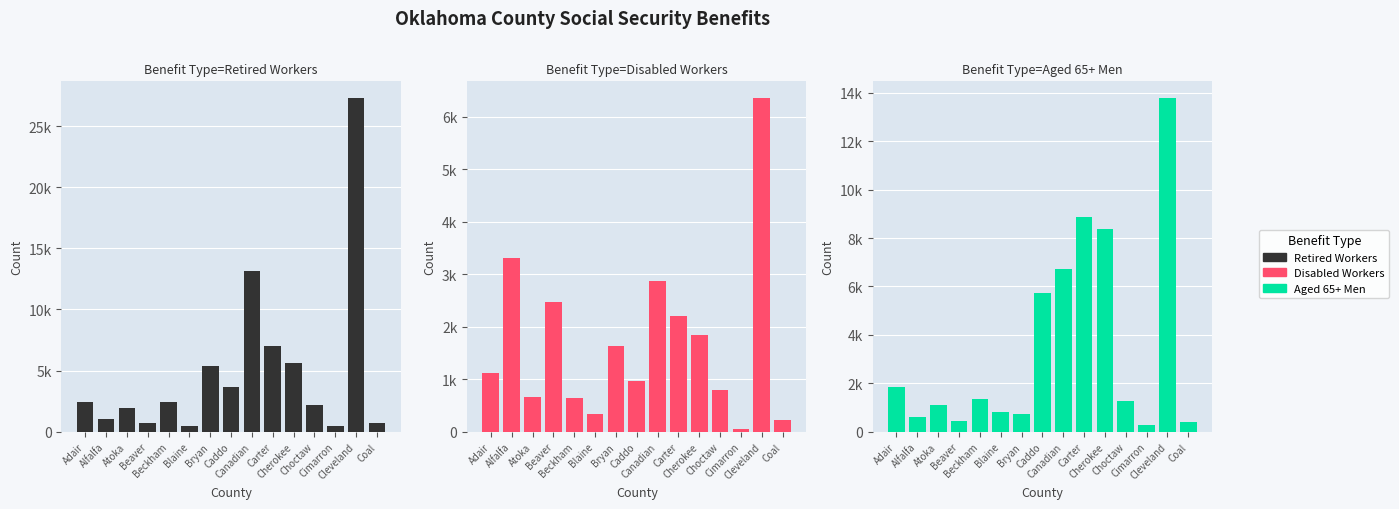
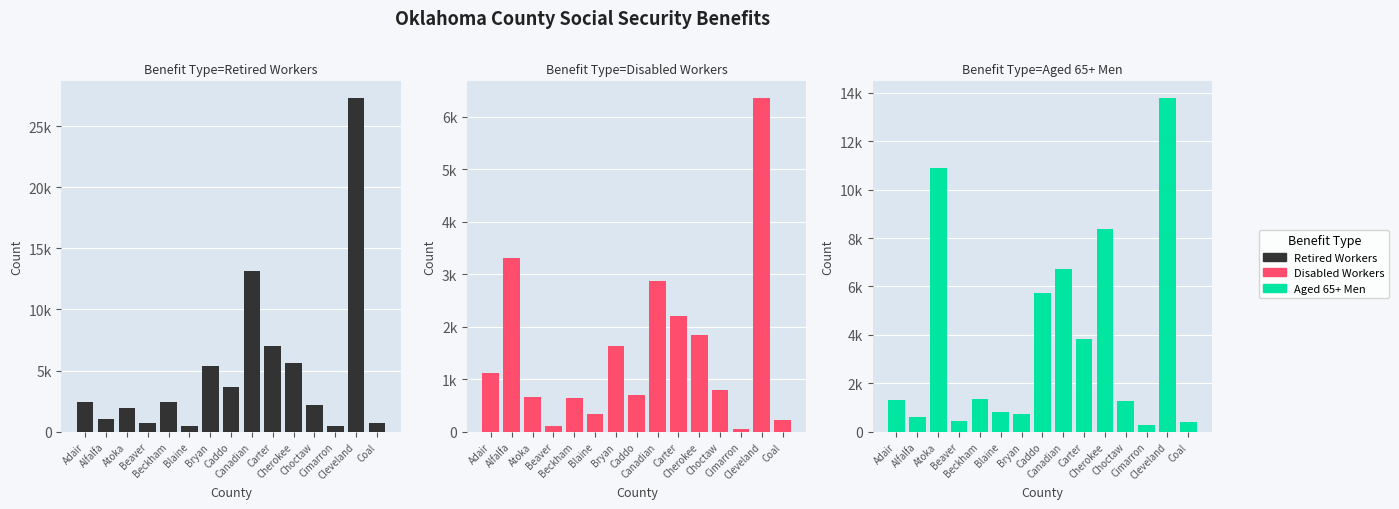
Benefit Type=Disabled Workers, Beaver: 2500 -> 100
Benefit Type=Disabled Workers, Caddo: 1000 -> 700
Benefit Type=Aged 65+ Men, Adair: 1900 -> 1300
Benefit Type=Aged 65+ Men, Atoka: 1100 -> 10900
Benefit Type=Aged 65+ Men, Carter: 8900 -> 3800
